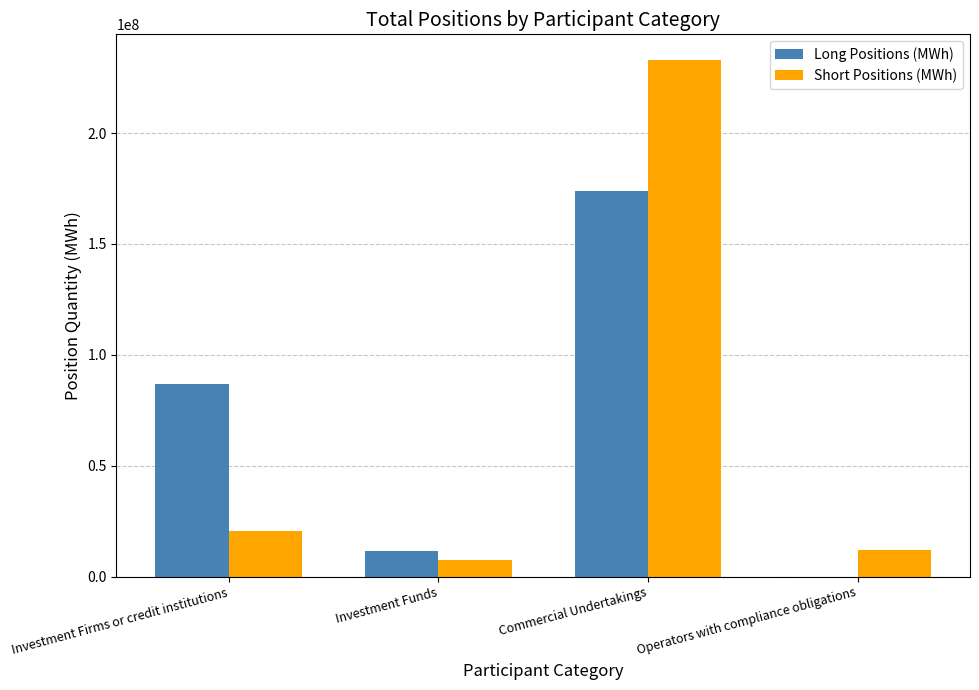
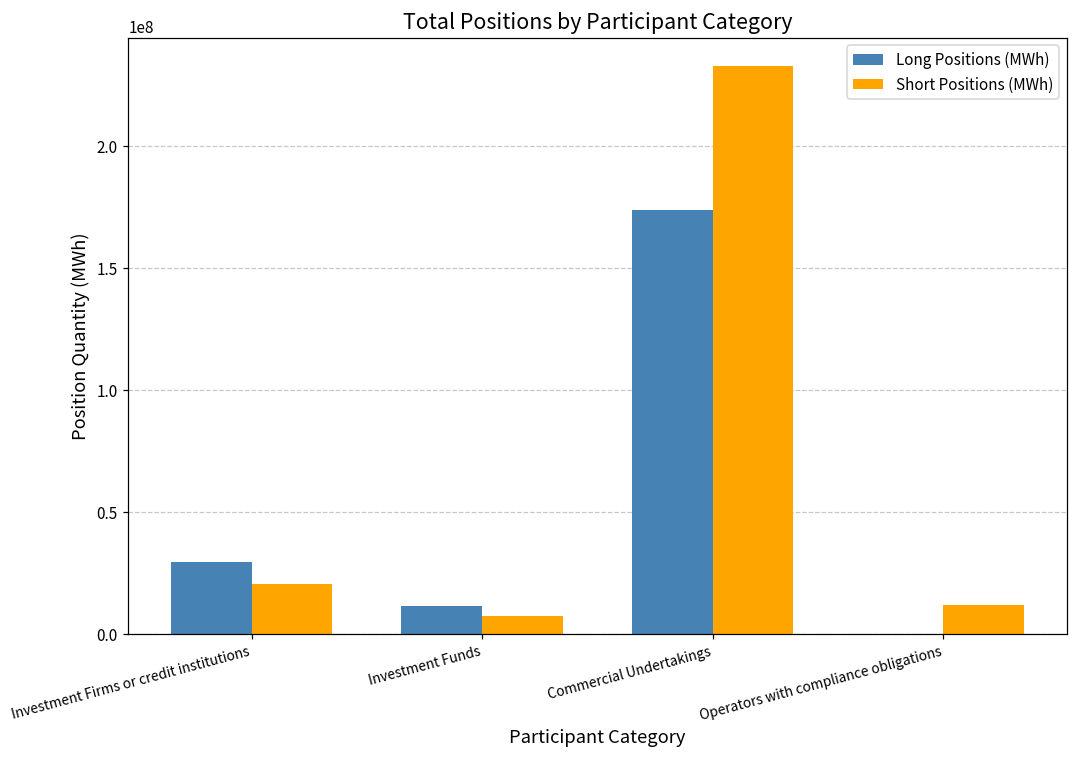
Long Positions (MWh), Investment Firms or credit institutions: 87000000 -> 30000000
